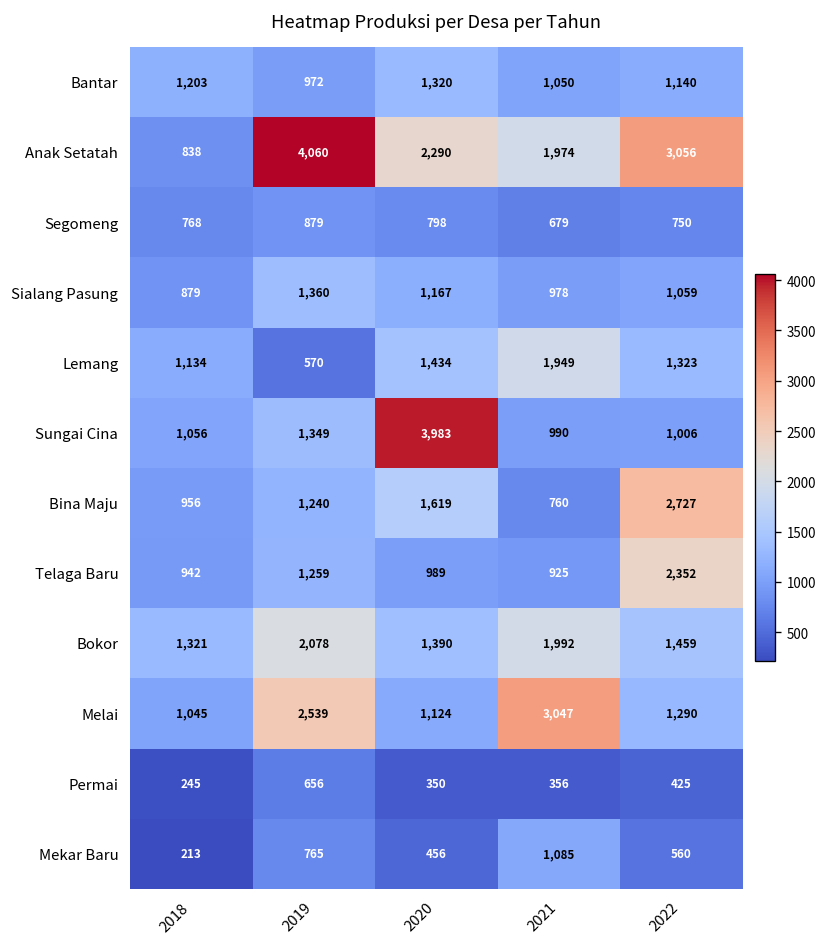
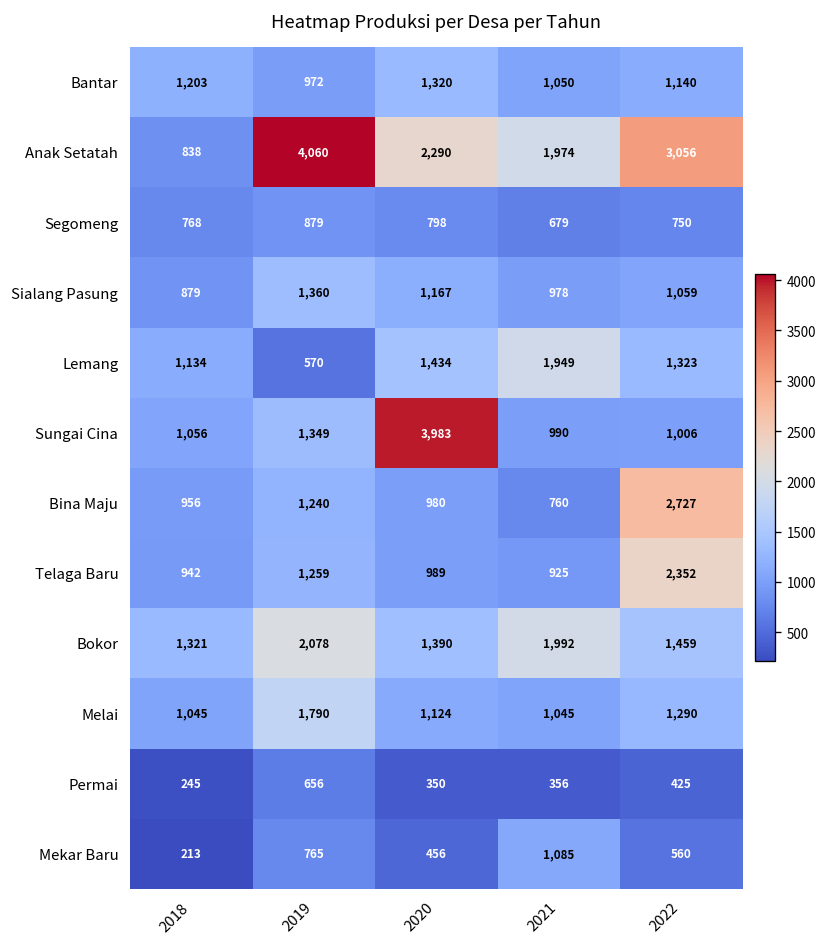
Bina Maju, 2020: 1,619 -> 980
Melai, 2019: 2,539 -> 1,790
Melai, 2021: 3,047 -> 1,045
